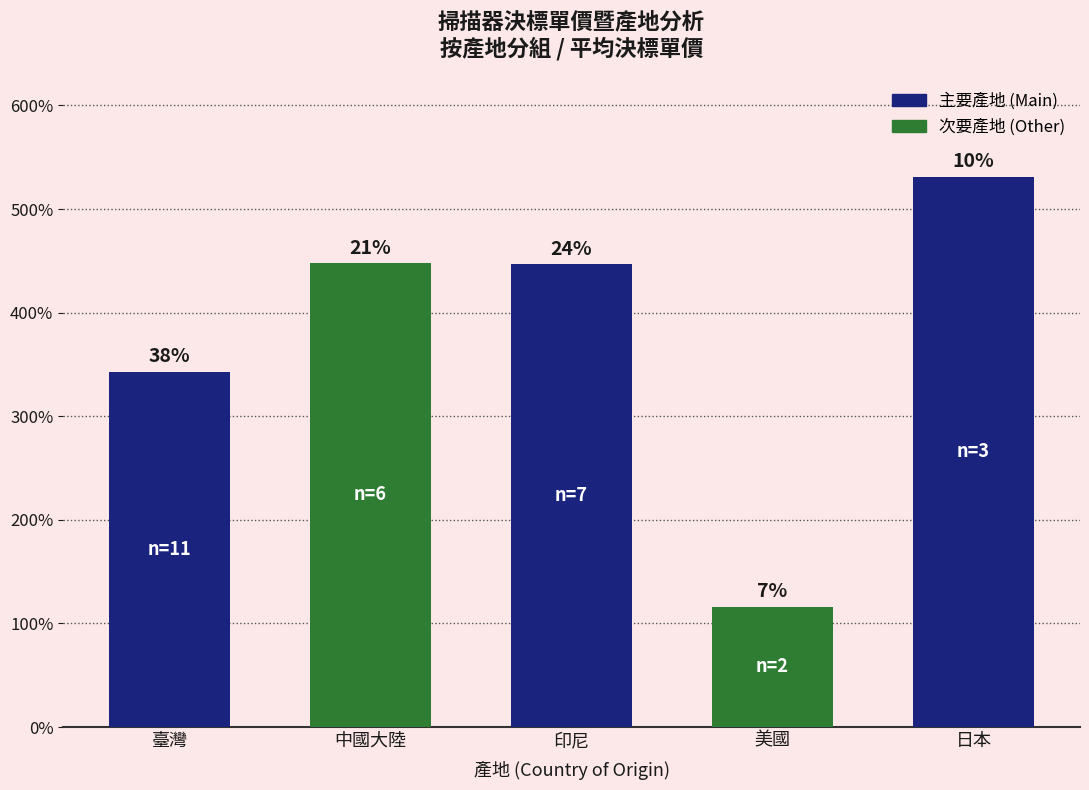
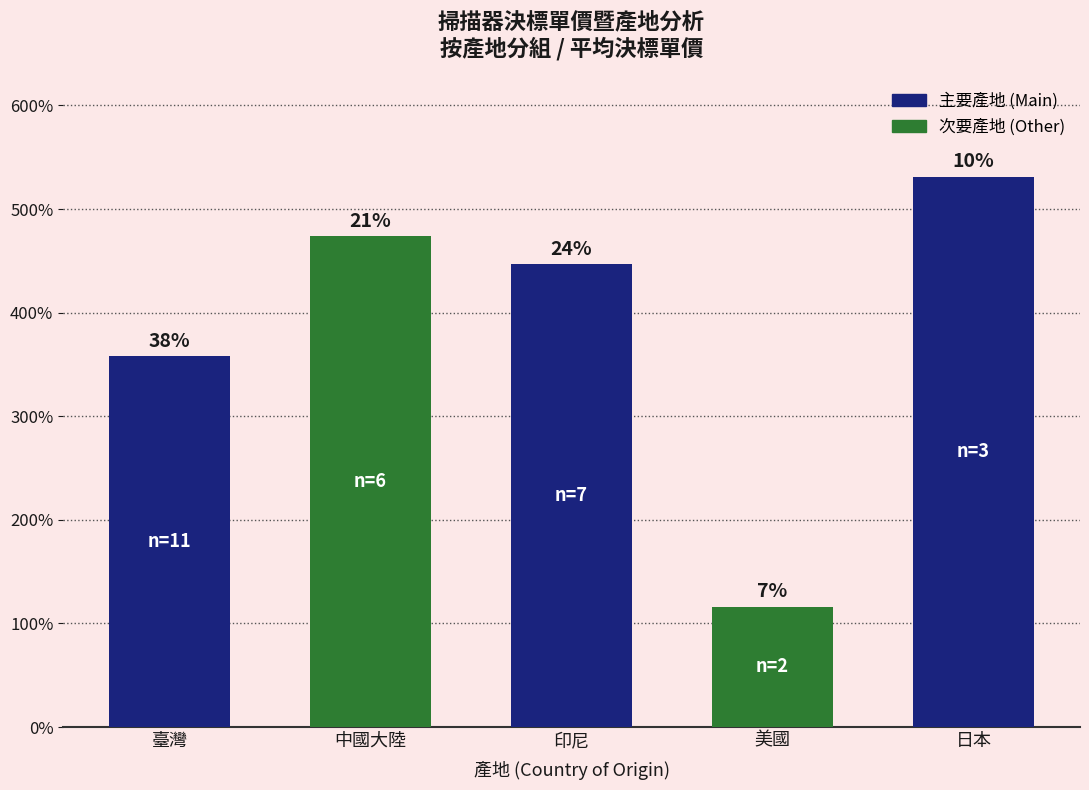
臺灣: 343% -> 358%
中國大陸: 448% -> 474%
